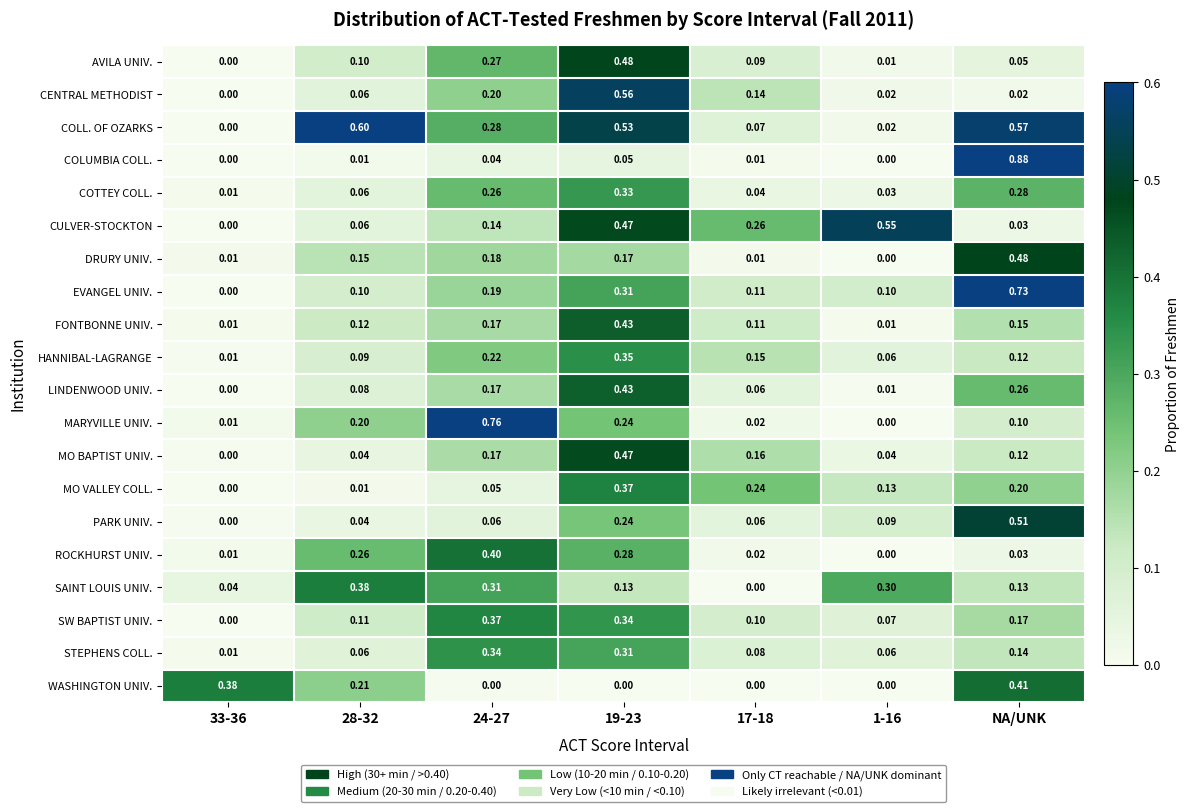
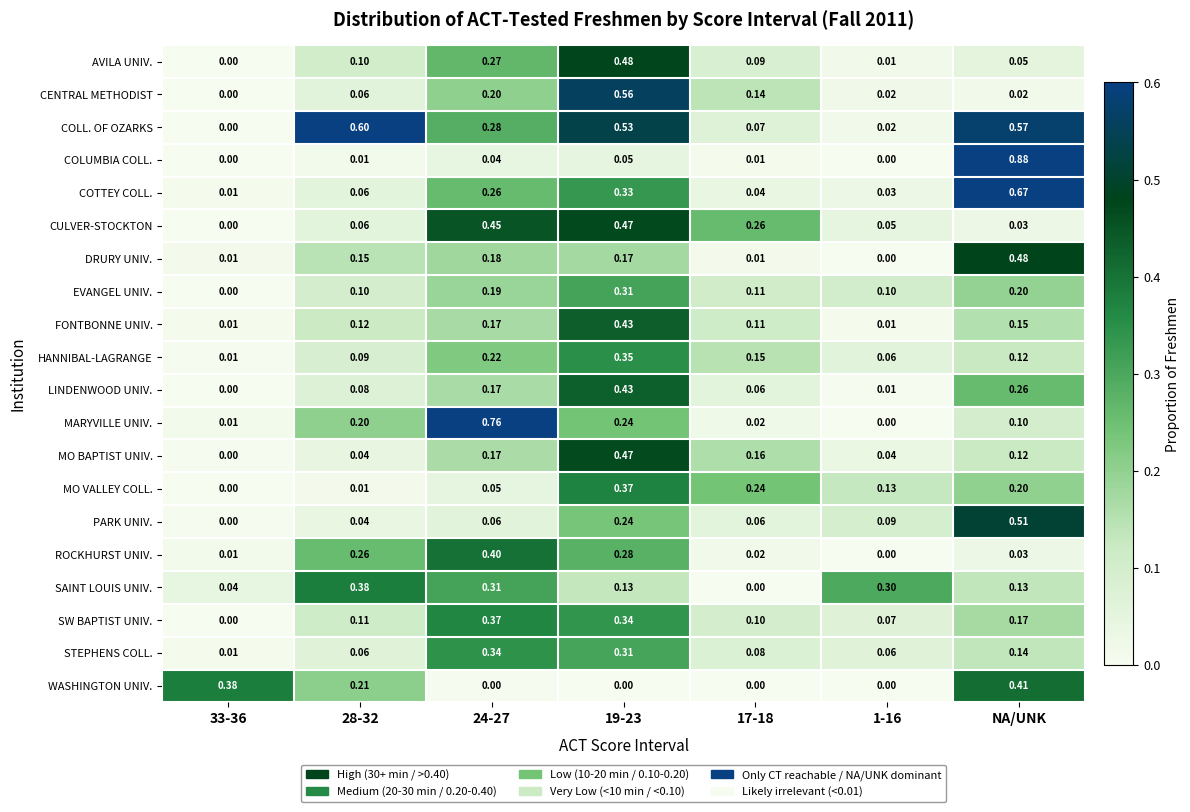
COTTEY COLL., NA/UNK: 0.28 -> 0.67
CULVER-STOCKTON, 24-27: 0.14 -> 0.45
CULVER-STOCKTON, 1-16: 0.55 -> 0.05
EVANGEL UNIV., NA/UNK: 0.73 -> 0.20
